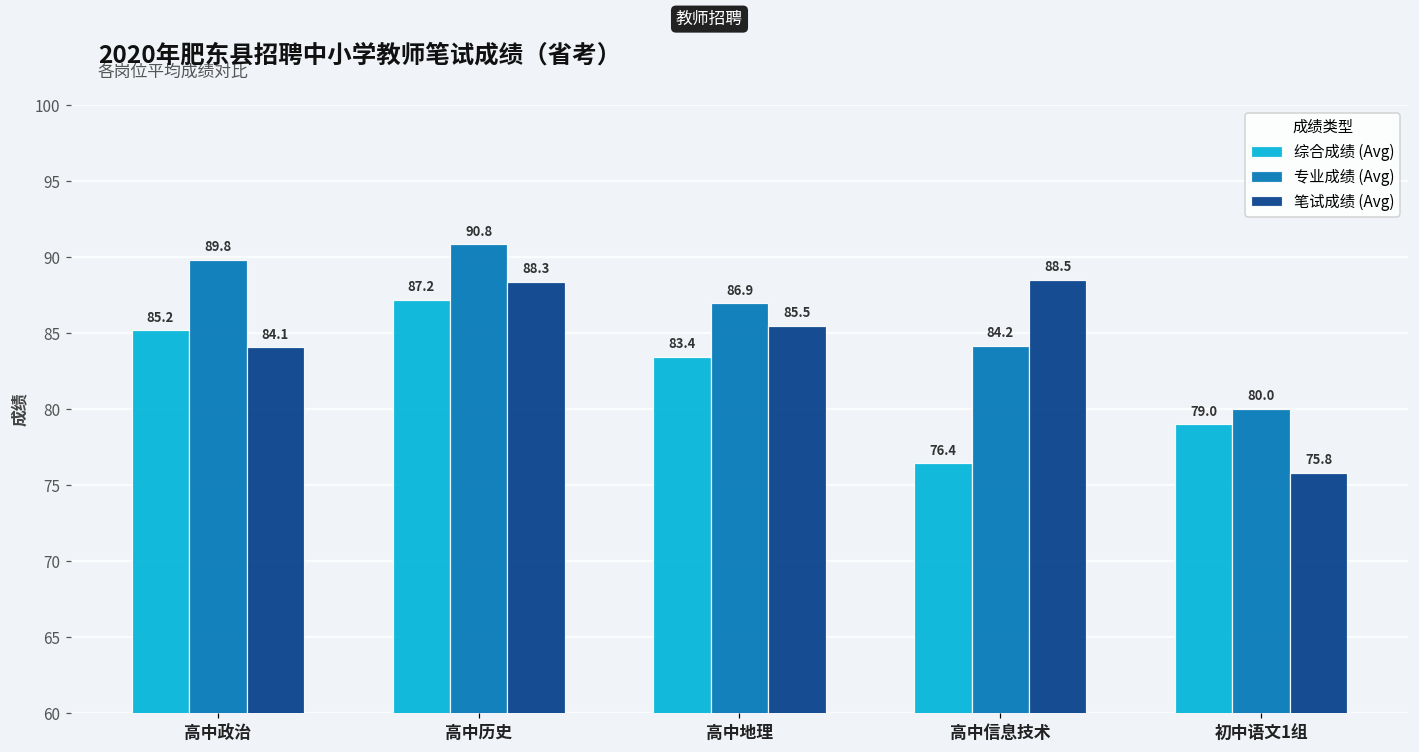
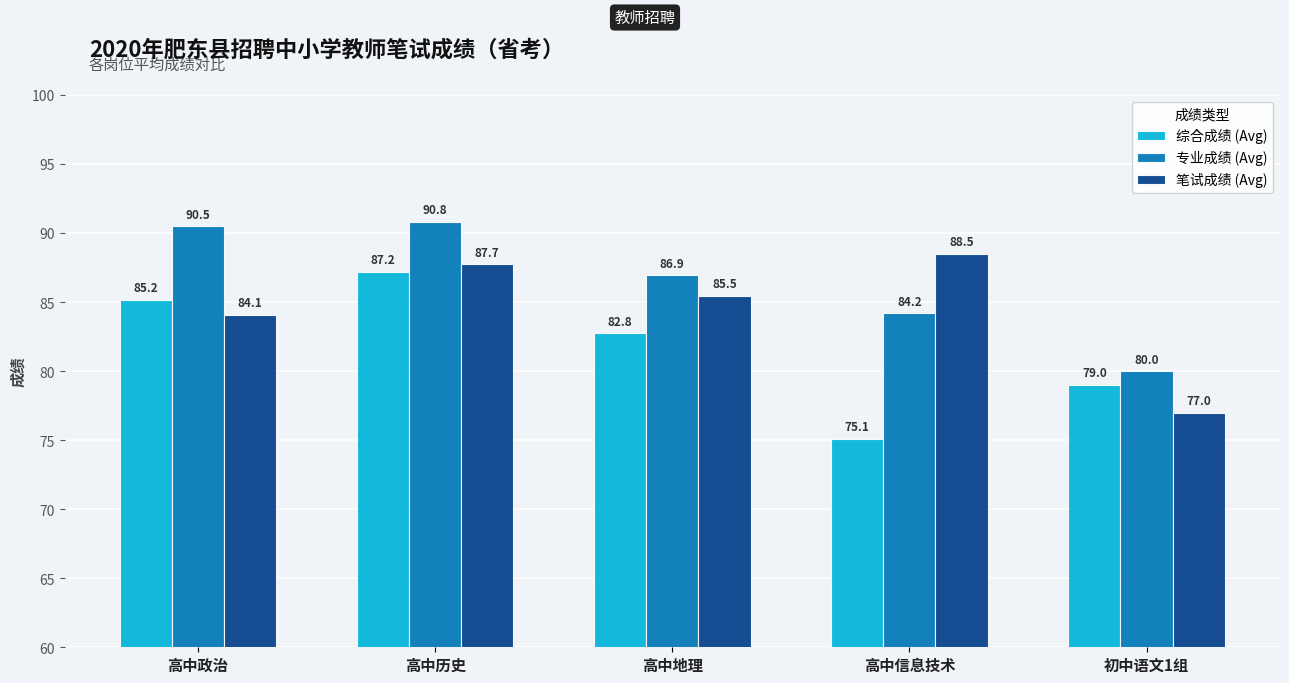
专业成绩 (Avg), 高中政治: 89.8 -> 90.5
笔试成绩 (Avg), 高中历史: 88.3 -> 87.7
综合成绩 (Avg), 高中地理: 83.4 -> 82.8
综合成绩 (Avg), 高中信息技术: 76.4 -> 75.1
笔试成绩 (Avg), 初中语文1组: 75.8 -> 77.0
